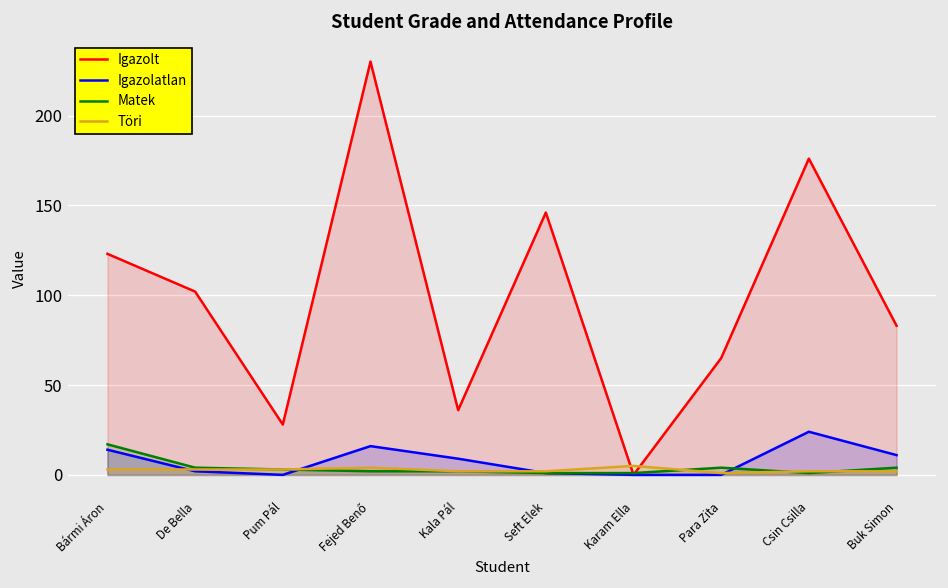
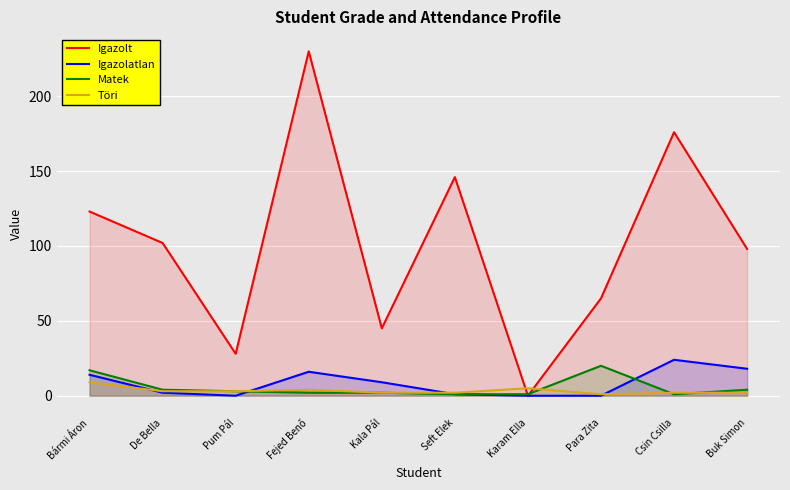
Töri, Bármi Áron: 3 -> 9
Igazolt, Kala Pál: 36 -> 45
Matek, Para Zita: 4 -> 20
Igazolt, Buk Simon: 83 -> 98
Igazolatlan, Buk Simon: 11 -> 18
